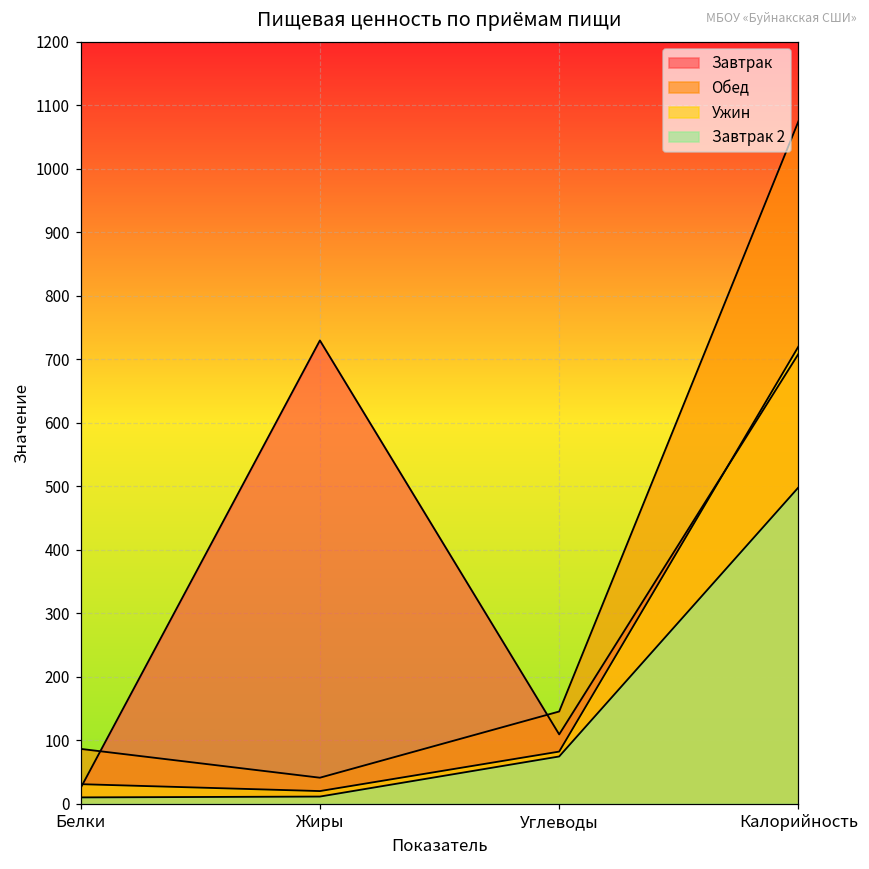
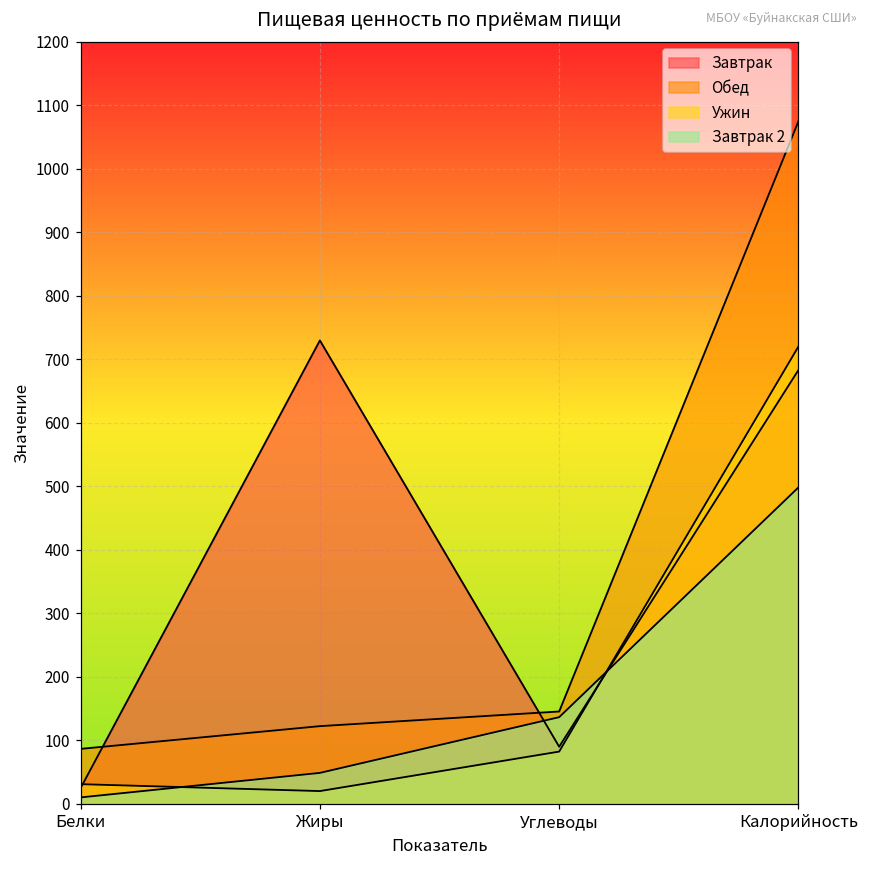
Обед, Жиры: 40 -> 120
Завтрак 2, Жиры: 10 -> 50
Завтрак, Углеводы: 110 -> 90
Завтрак 2, Углеводы: 70 -> 140
Завтрак, Калорийность: 710 -> 680
